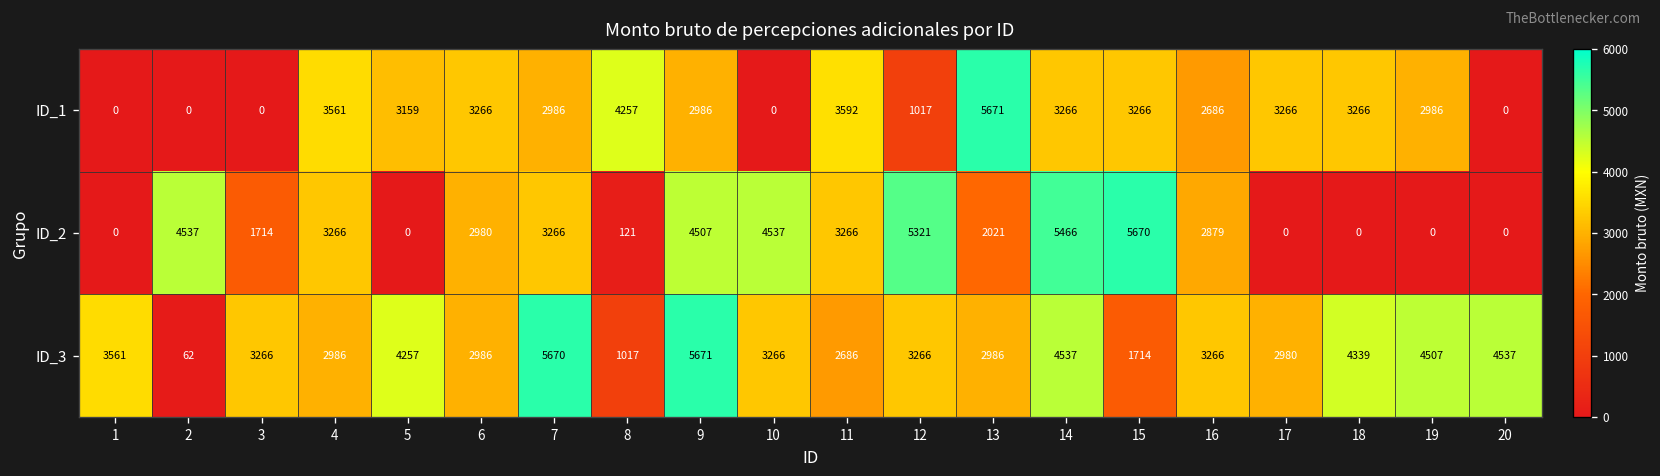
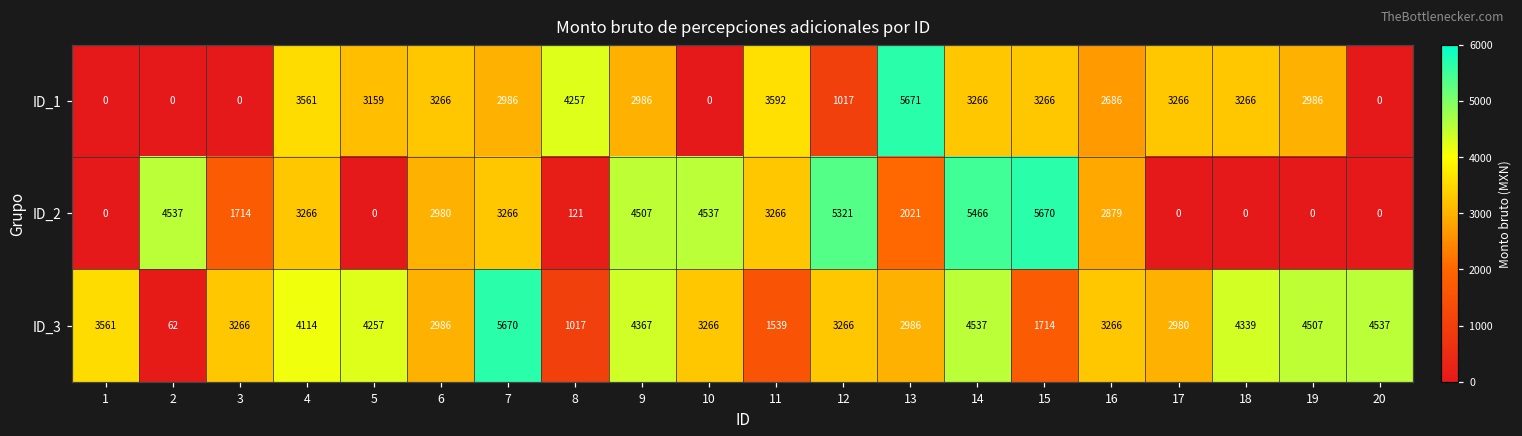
ID_3, 4: 2986 -> 4114
ID_3, 9: 5671 -> 4367
ID_3, 11: 2686 -> 1539
